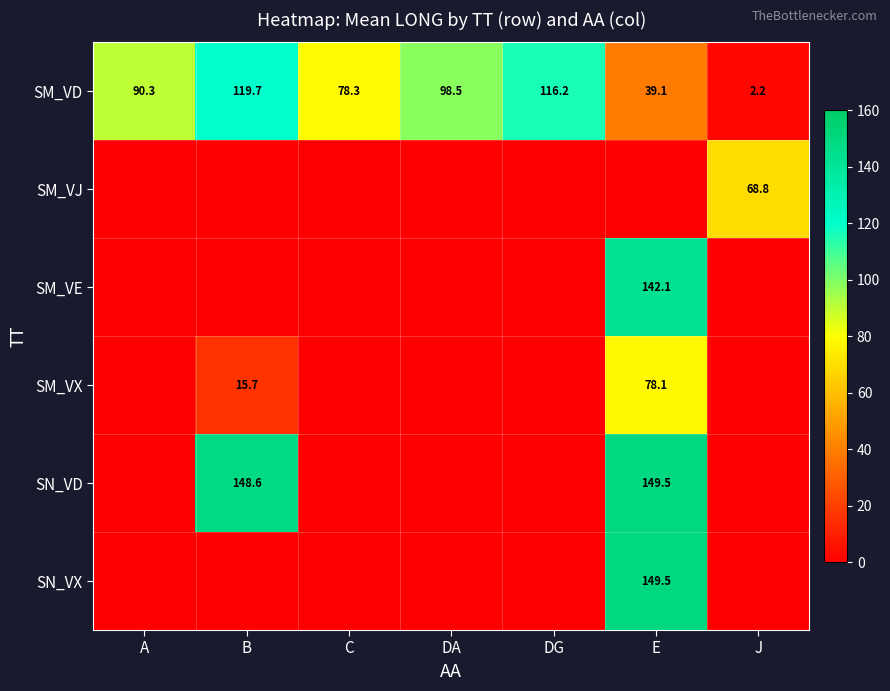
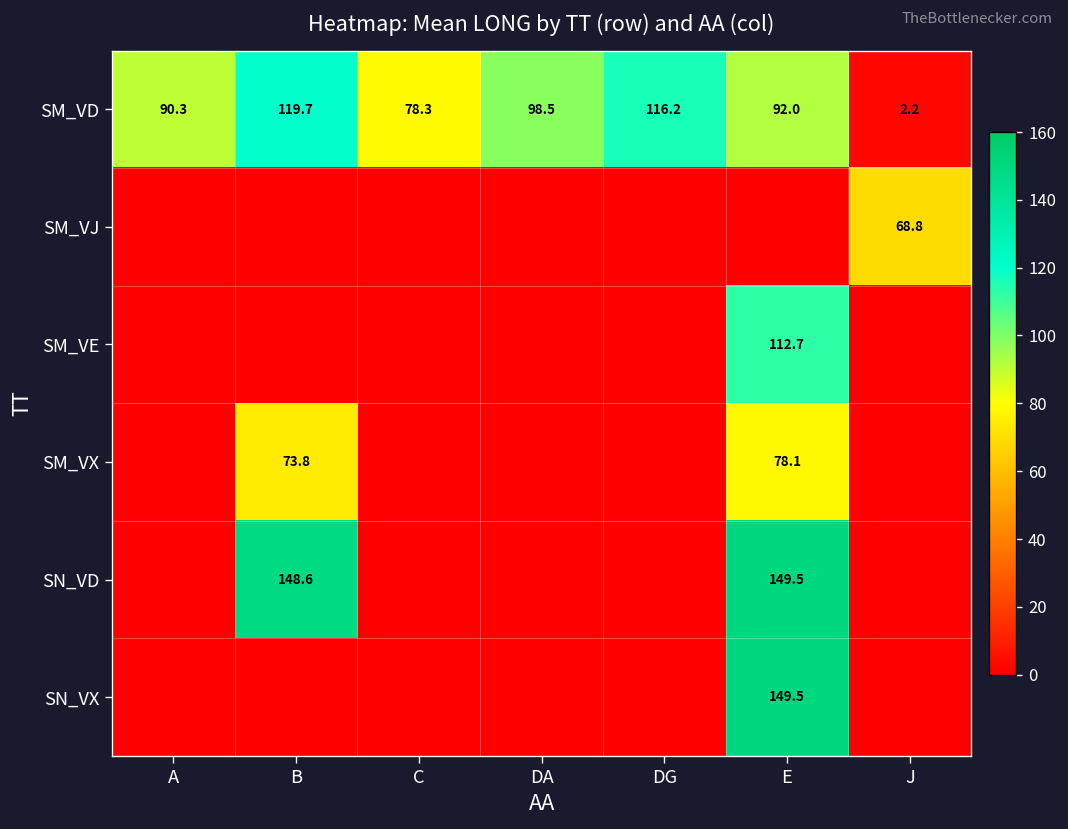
SM_VD, E: 39.1 -> 92.0
SM_VE, E: 142.1 -> 112.7
SM_VX, B: 15.7 -> 73.8
